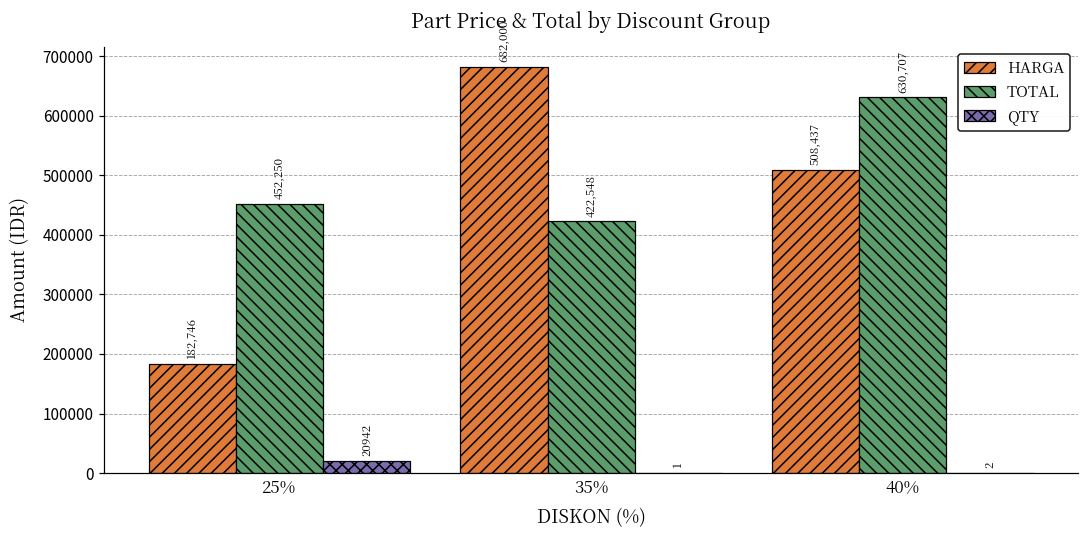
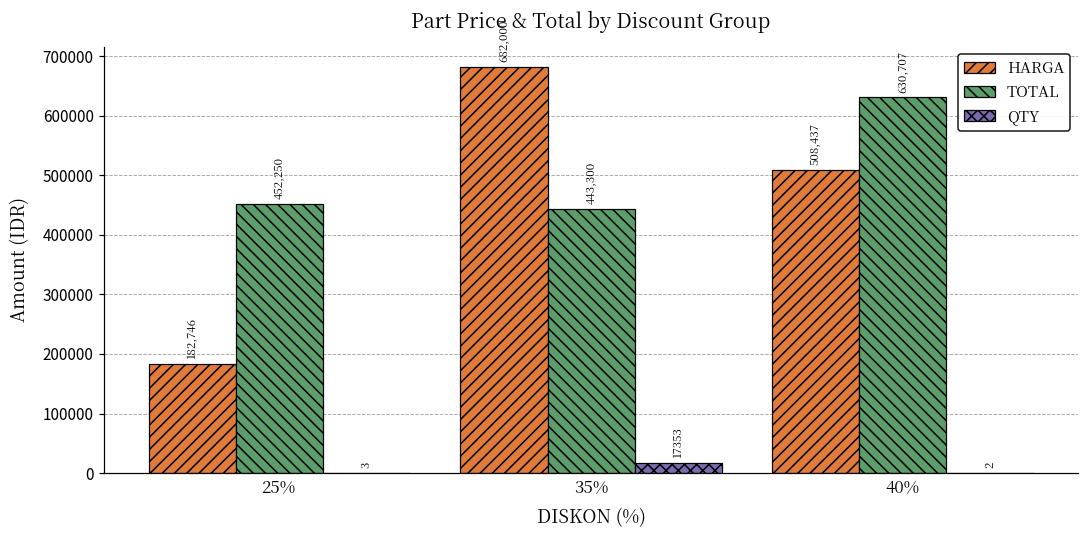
QTY, 25%: 20942 -> 3
TOTAL, 35%: 422,548 -> 443,300
QTY, 35%: 1 -> 17353
